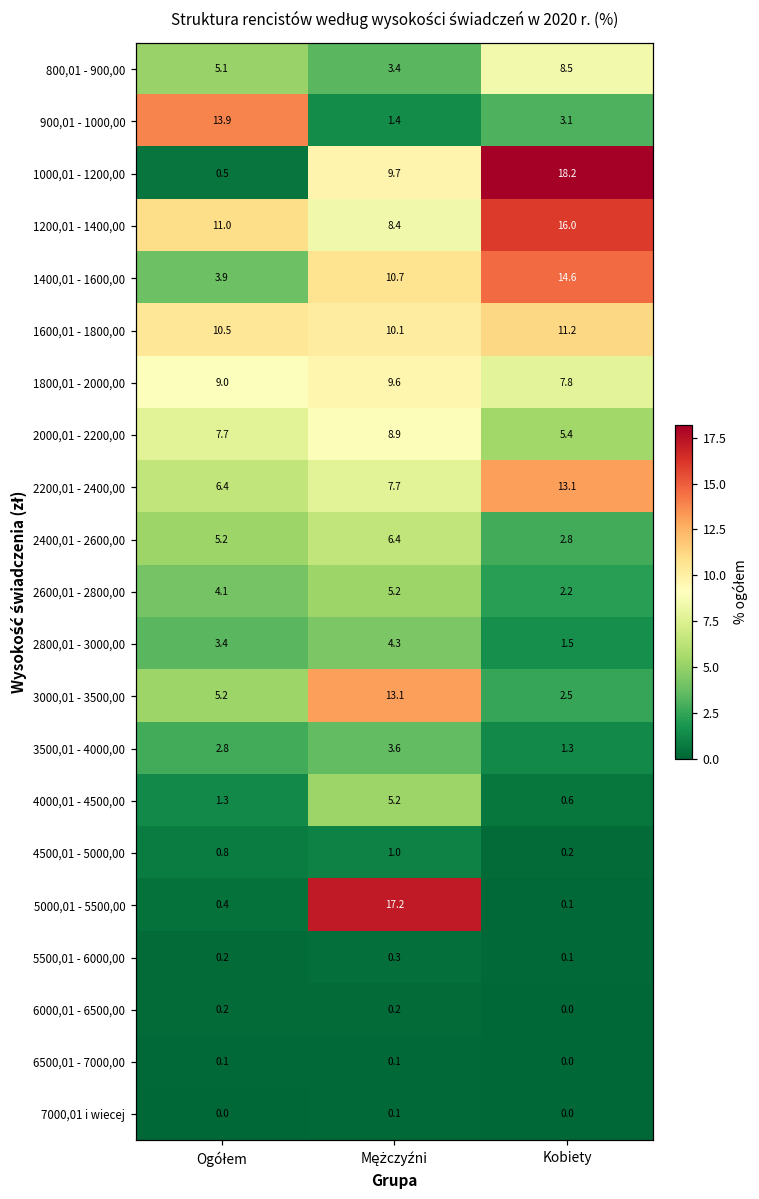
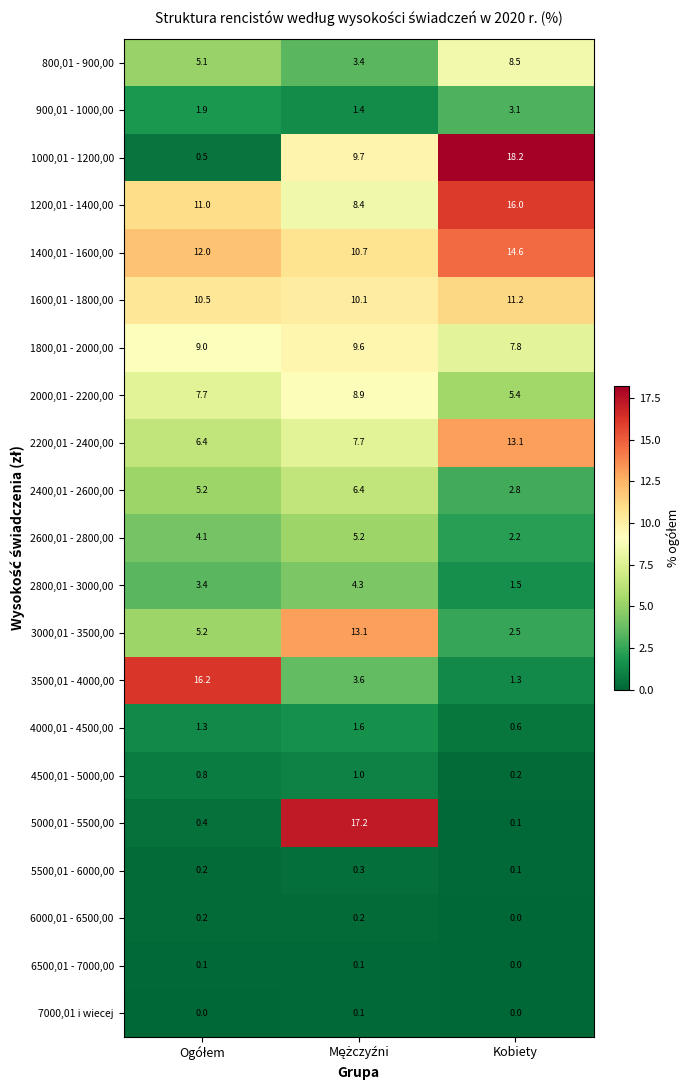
900,01 - 1000,00, Ogółem: 13.9 -> 1.9
1400,01 - 1600,00, Ogółem: 3.9 -> 12.0
3500,01 - 4000,00, Ogółem: 2.8 -> 16.2
4000,01 - 4500,00, Mężczyźni: 5.2 -> 1.6
